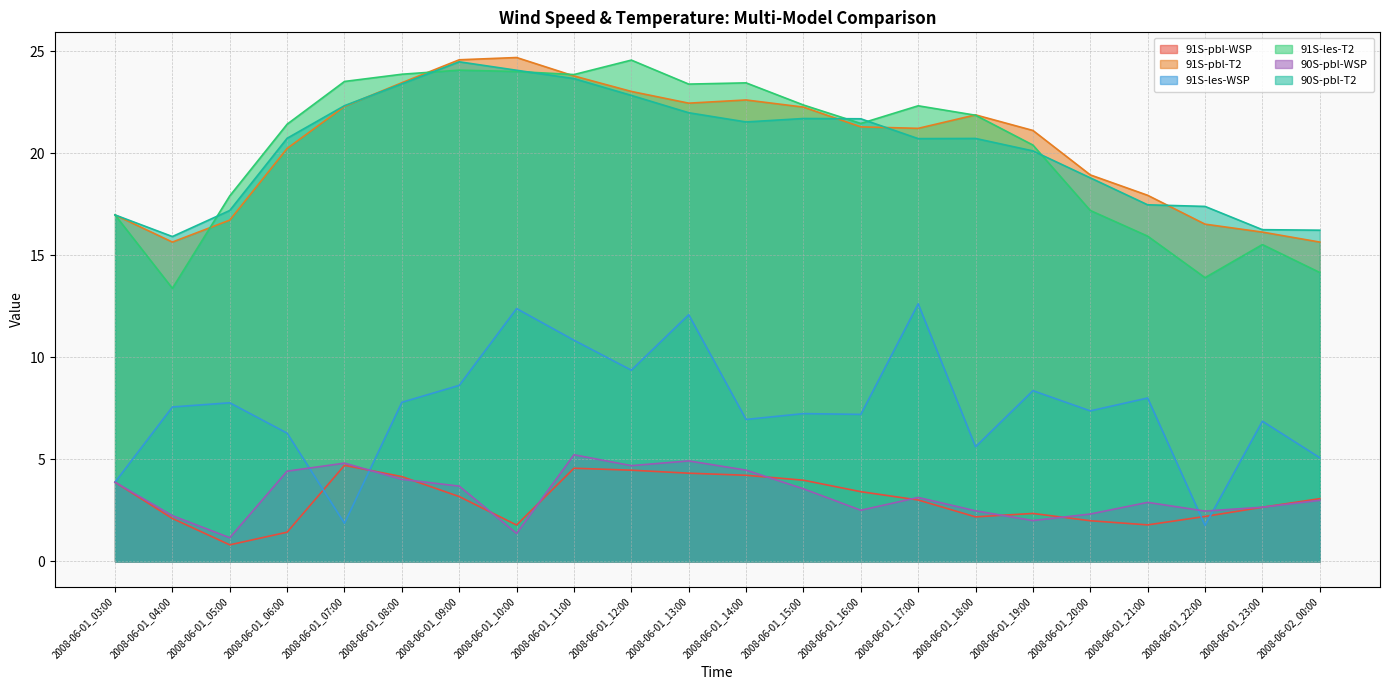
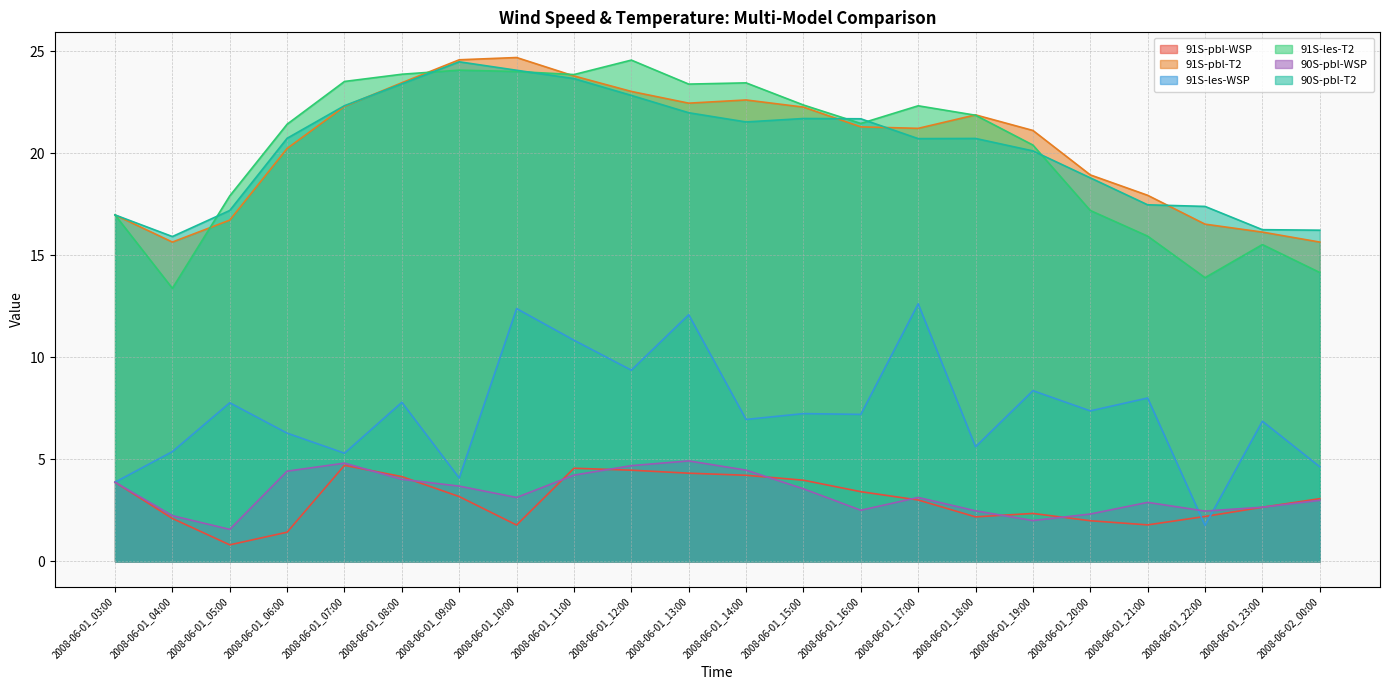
91S-les-WSP, 2008-06-01_04:00: 7.6 -> 5.4
90S-pbl-WSP, 2008-06-01_05:00: 1.2 -> 1.6
91S-les-WSP, 2008-06-01_07:00: 1.9 -> 5.3
91S-les-WSP, 2008-06-01_09:00: 8.6 -> 4.1
90S-pbl-WSP, 2008-06-01_10:00: 1.4 -> 3.1
90S-pbl-WSP, 2008-06-01_11:00: 5.2 -> 4.2
91S-les-WSP, 2008-06-02_00:00: 5.1 -> 4.6
